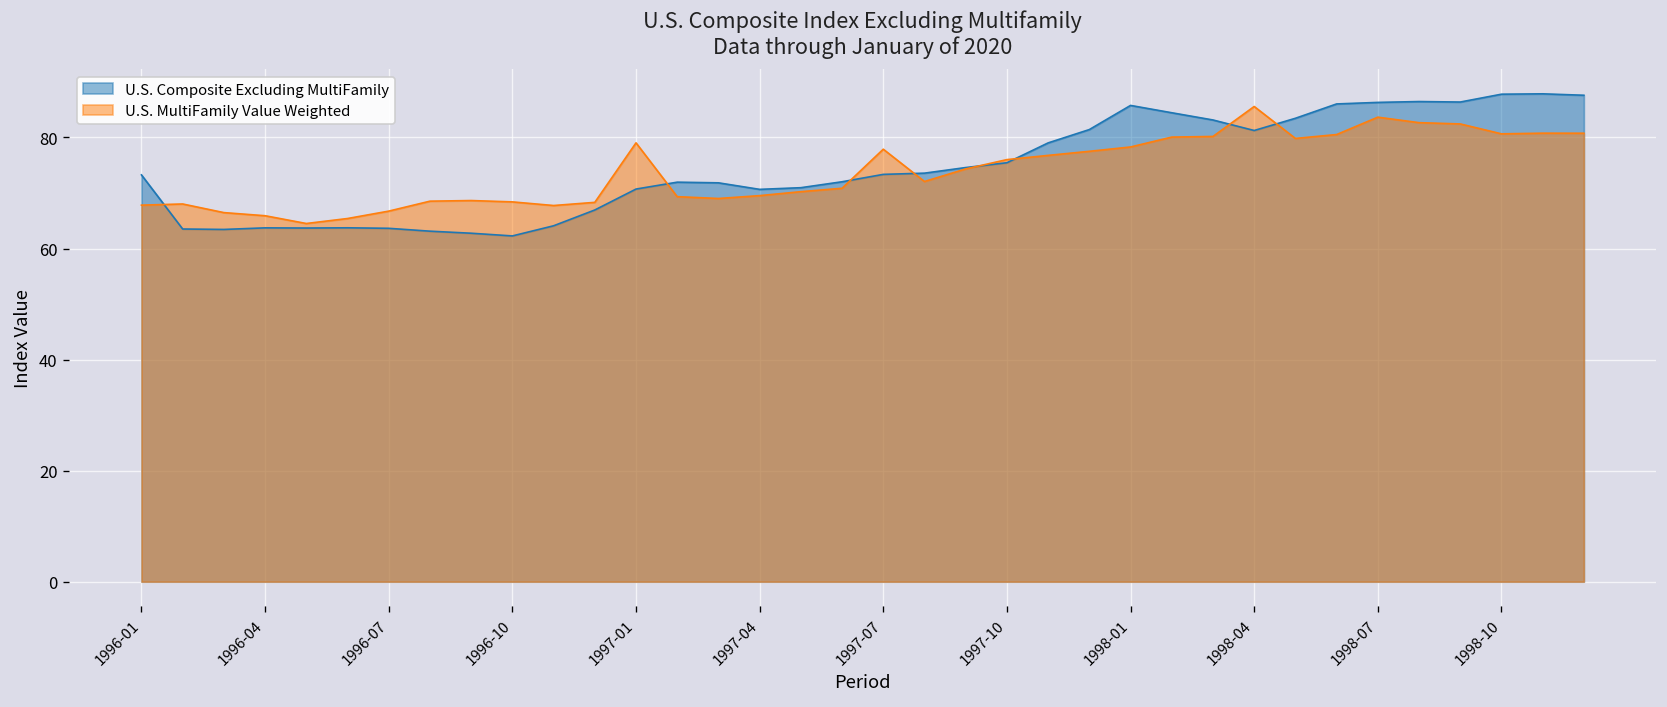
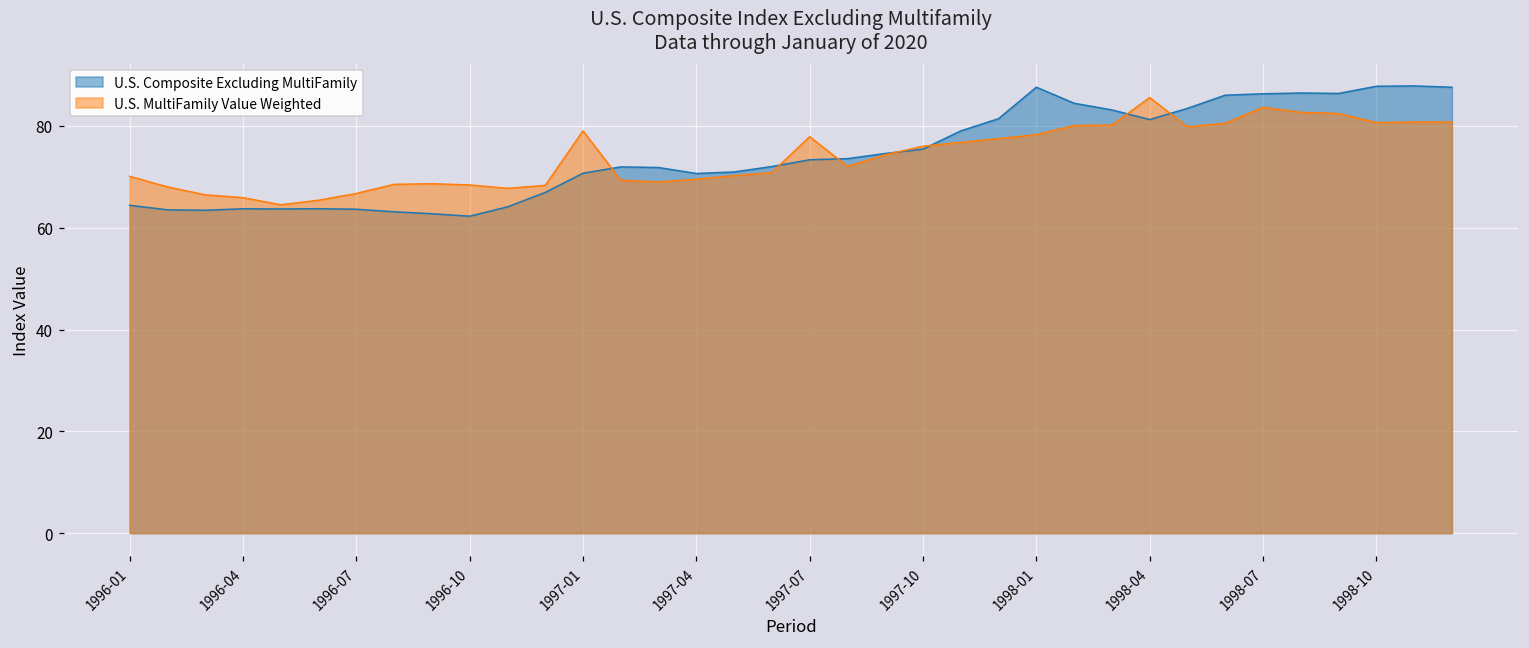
U.S. Composite Excluding MultiFamily, 1996-01: 73 -> 64
U.S. MultiFamily Value Weighted, 1996-01: 68 -> 70
U.S. Composite Excluding MultiFamily, 1998-01: 86 -> 88
